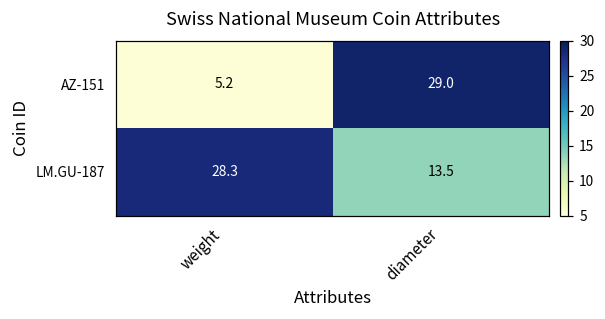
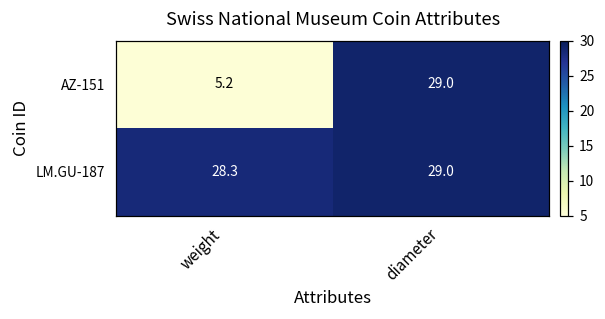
LM.GU-187, diameter: 13.5 -> 29.0
